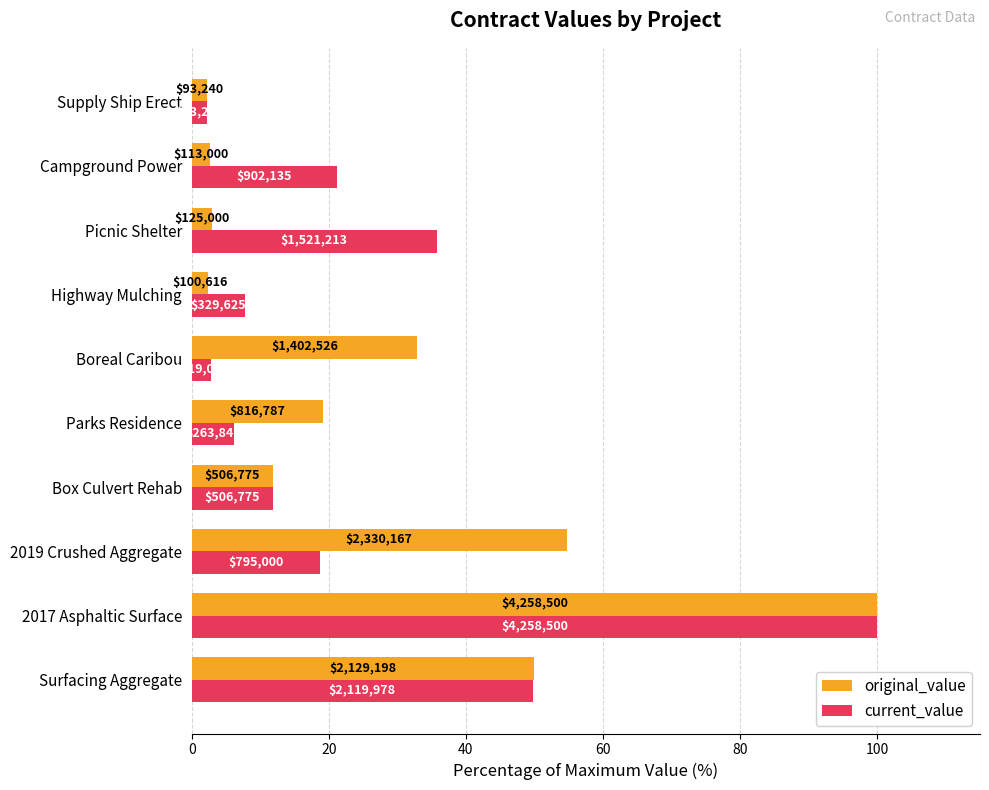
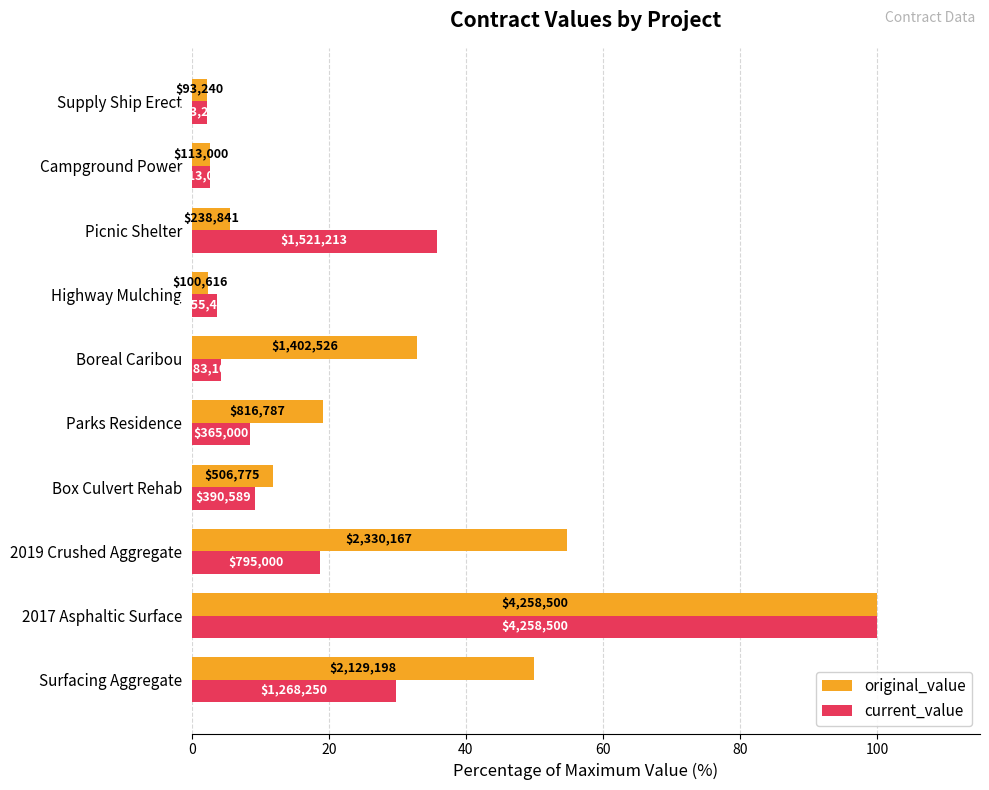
current_value, Campground Power: 21 -> 3
original_value, Picnic Shelter: $125,000 -> $238,841
current_value, Highway Mulching: 8 -> 4
current_value, Boreal Caribou: 3 -> 4
current_value, Parks Residence: $263,846 -> $365,000
current_value, Box Culvert Rehab: $506,775 -> $390,589
current_value, Surfacing Aggregate: $2,119,978 -> $1,268,250
